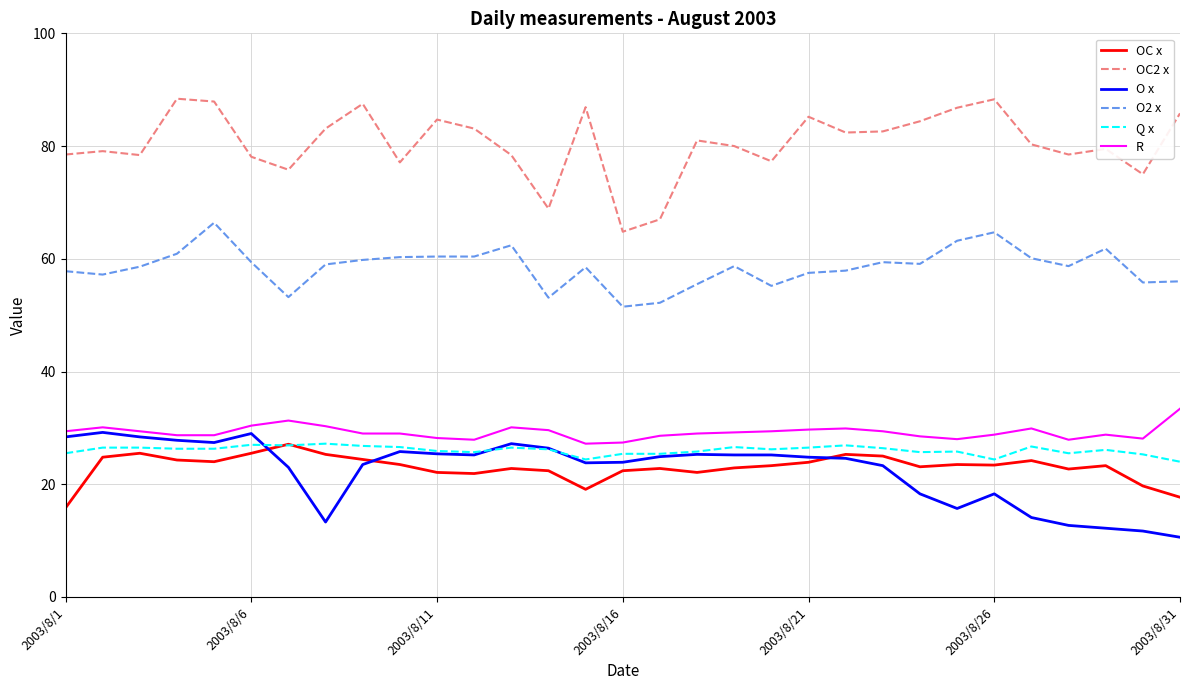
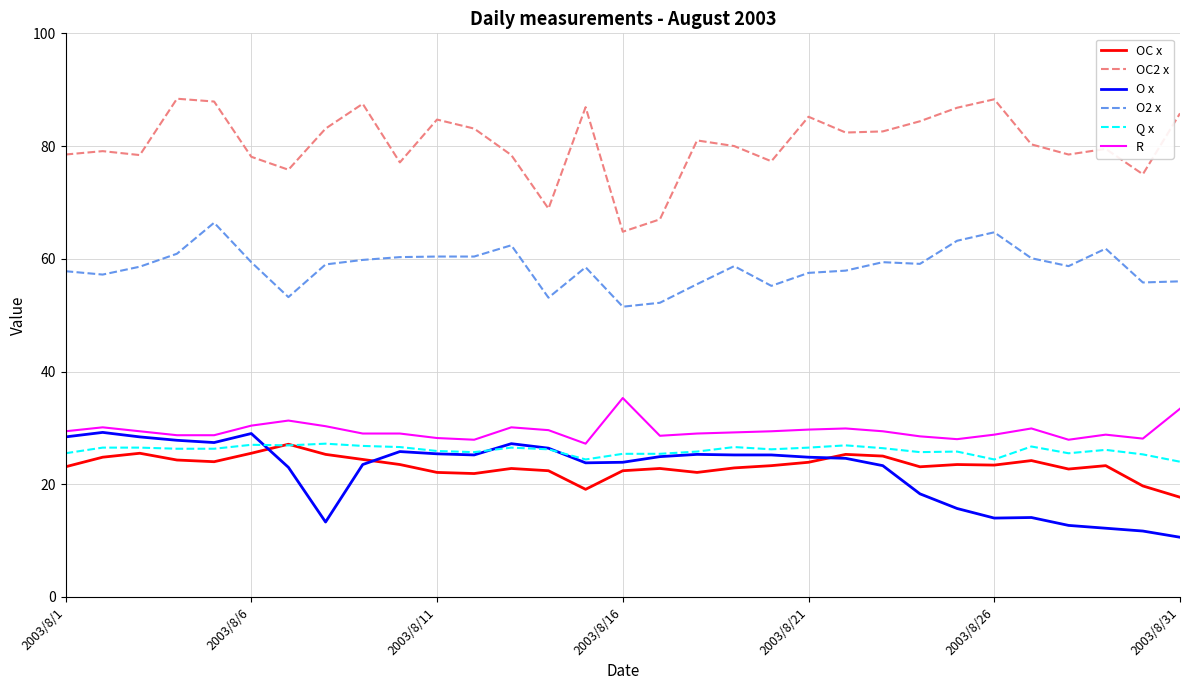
OC x, 2003/8/1: 16 -> 23
R, 2003/8/16: 27 -> 35
O x, 2003/8/26: 18 -> 14
